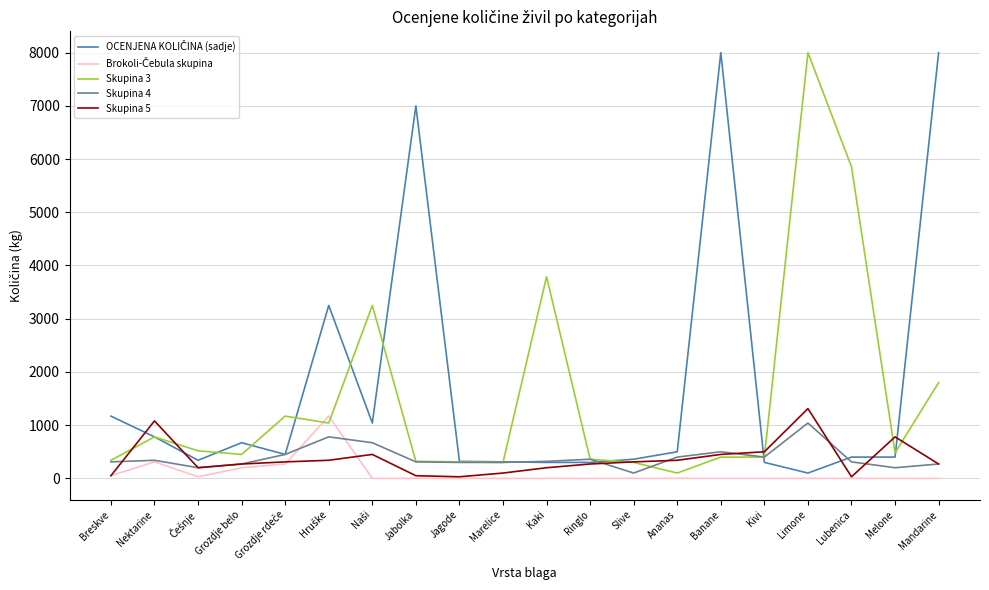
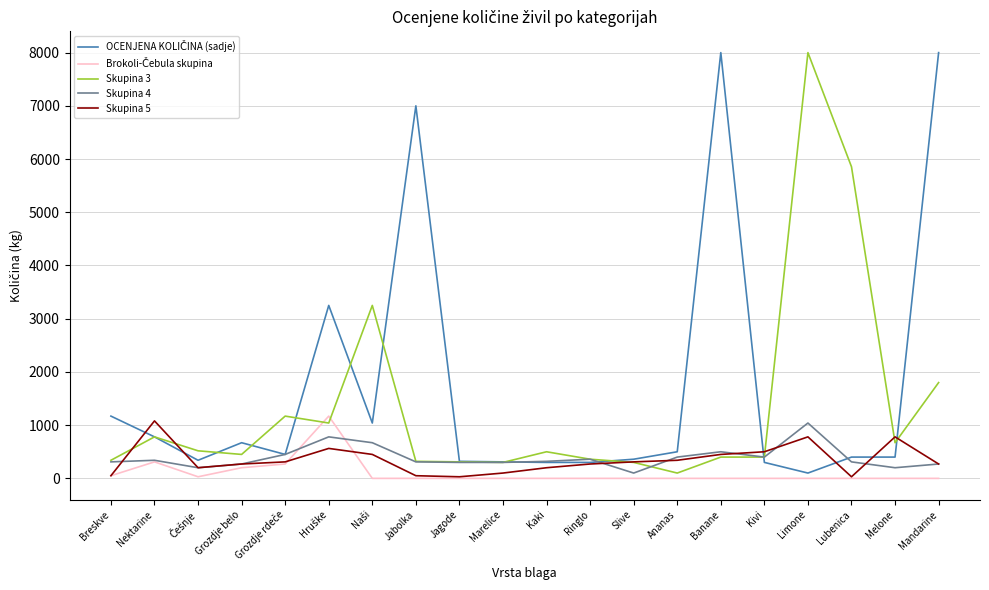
Skupina 5, Hruške: 300 -> 600
Skupina 3, Kaki: 3800 -> 500
Skupina 5, Limone: 1300 -> 800
Skupina 3, Melone: 500 -> 700
